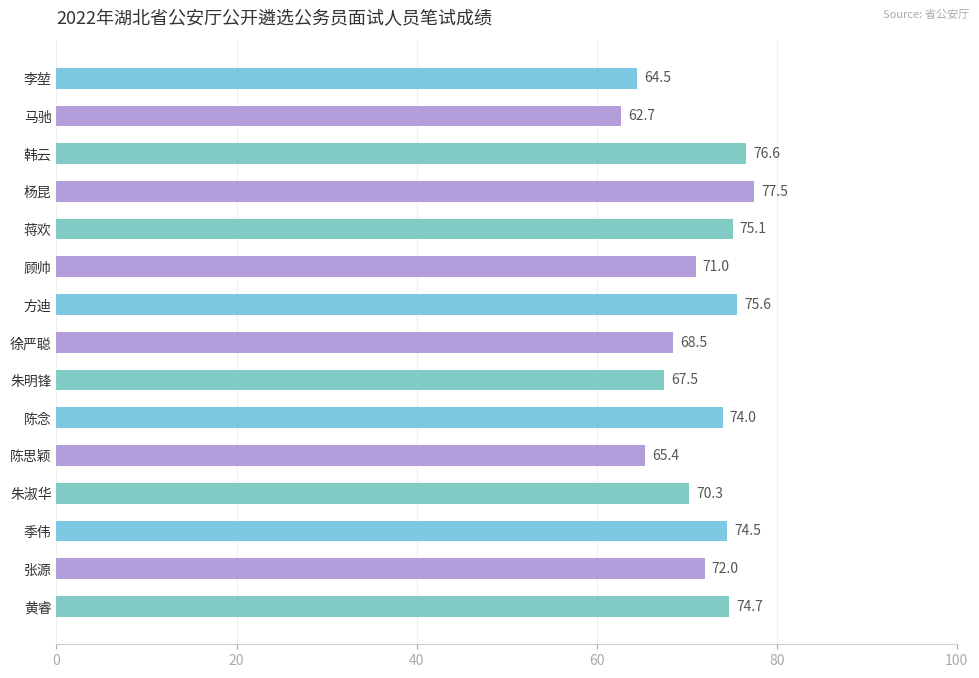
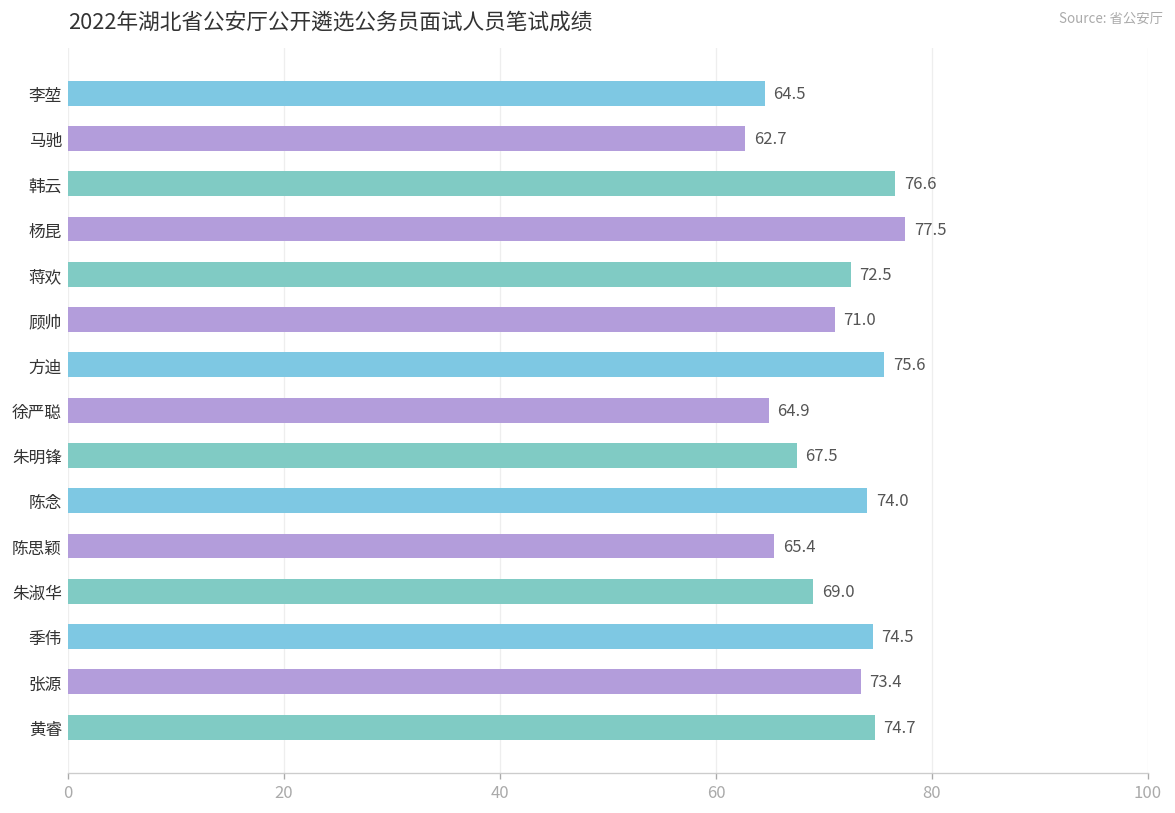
蒋欢: 75.1 -> 72.5
徐严聪: 68.5 -> 64.9
朱淑华: 70.3 -> 69.0
张源: 72.0 -> 73.4
